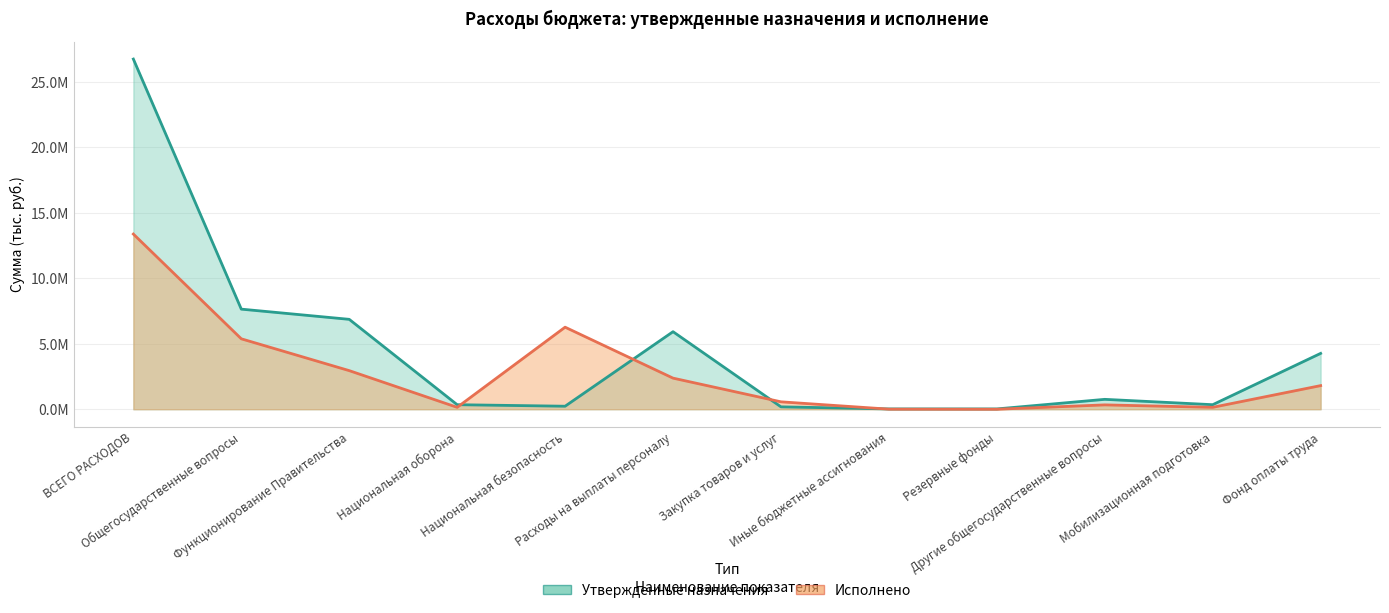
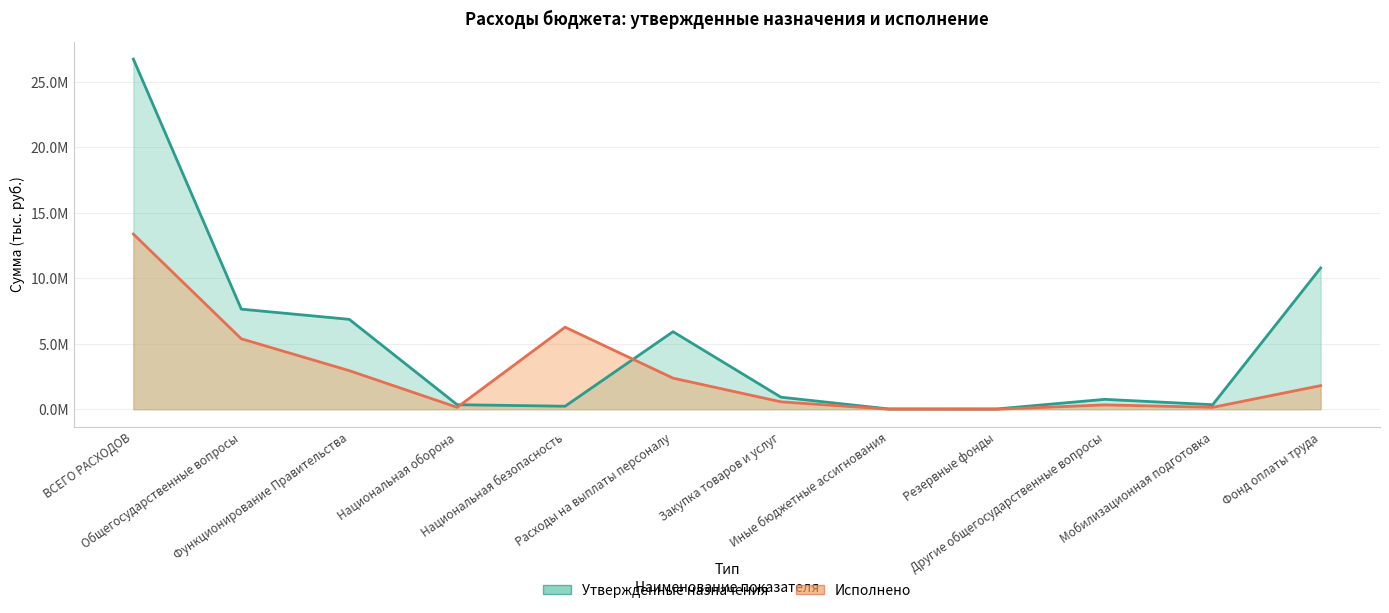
Утвержденные назначения, Закупка товаров и услуг: 200000 -> 900000
Утвержденные назначения, Фонд оплаты труда: 4300000 -> 10800000
